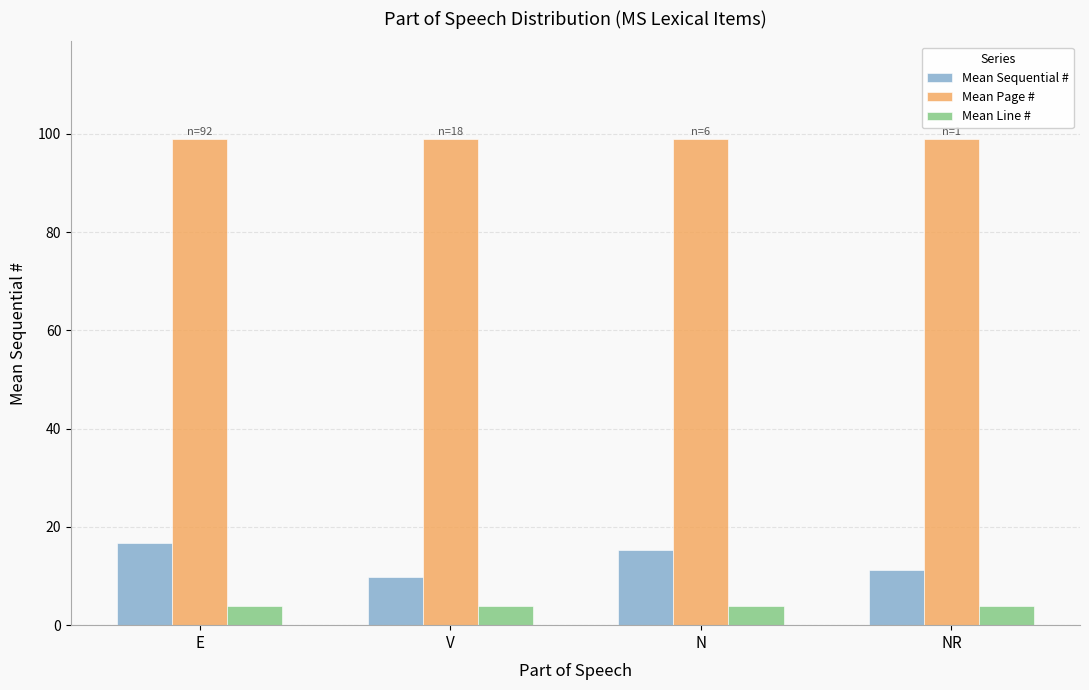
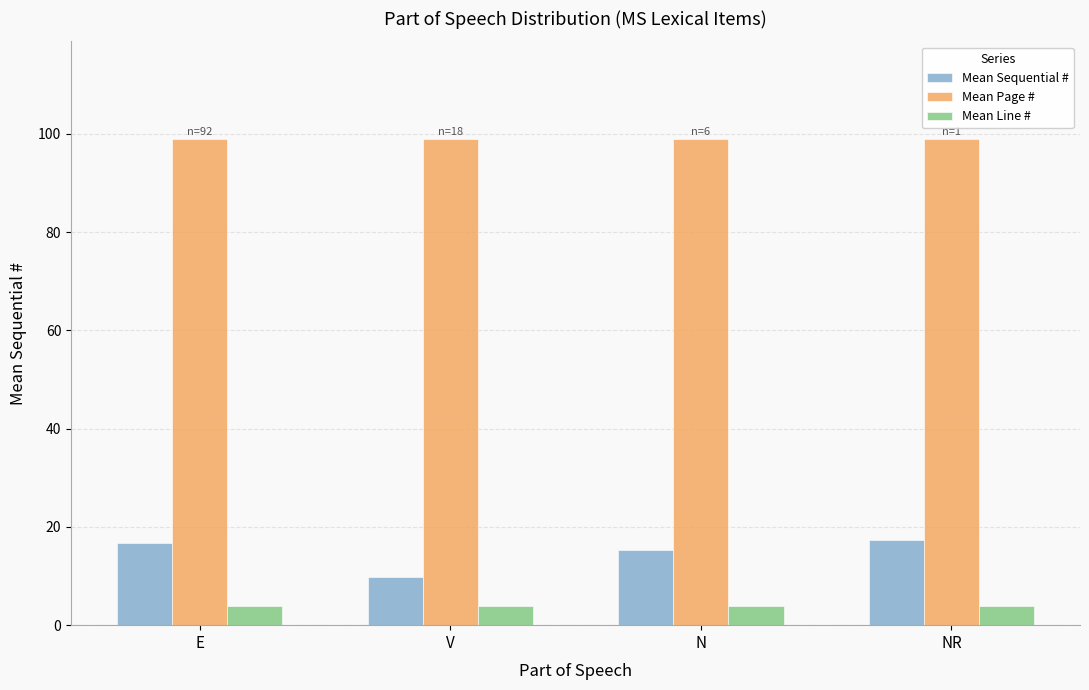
Mean Sequential #, NR: 11 -> 17
